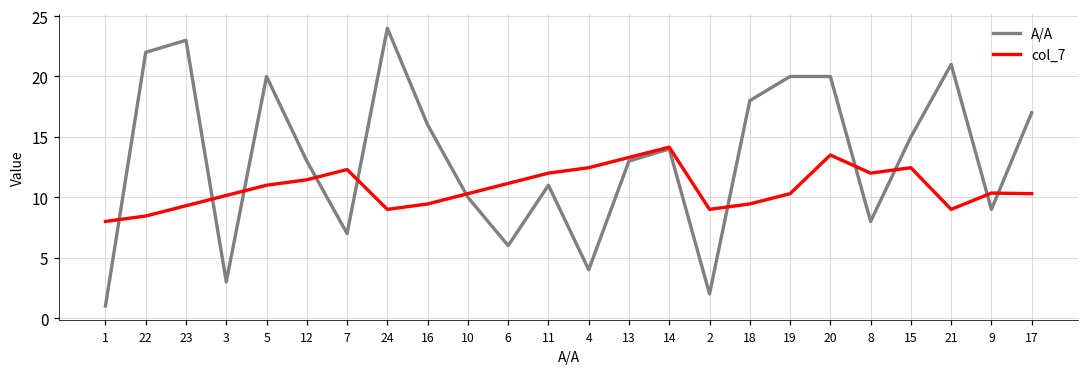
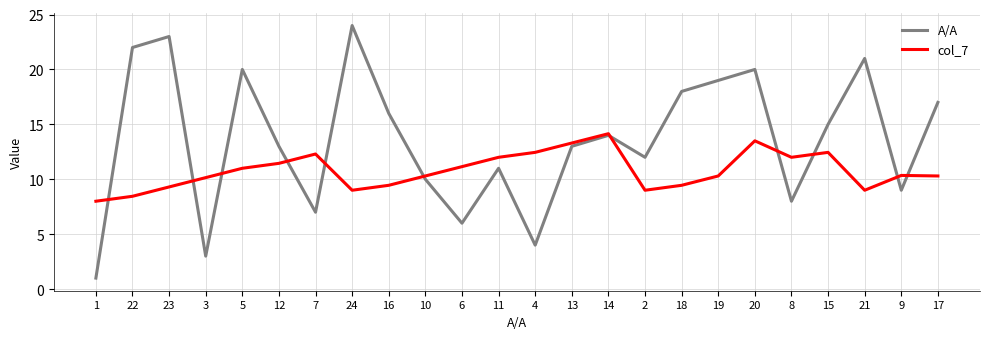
A/A, 2: 2 -> 12
A/A, 19: 20 -> 19
